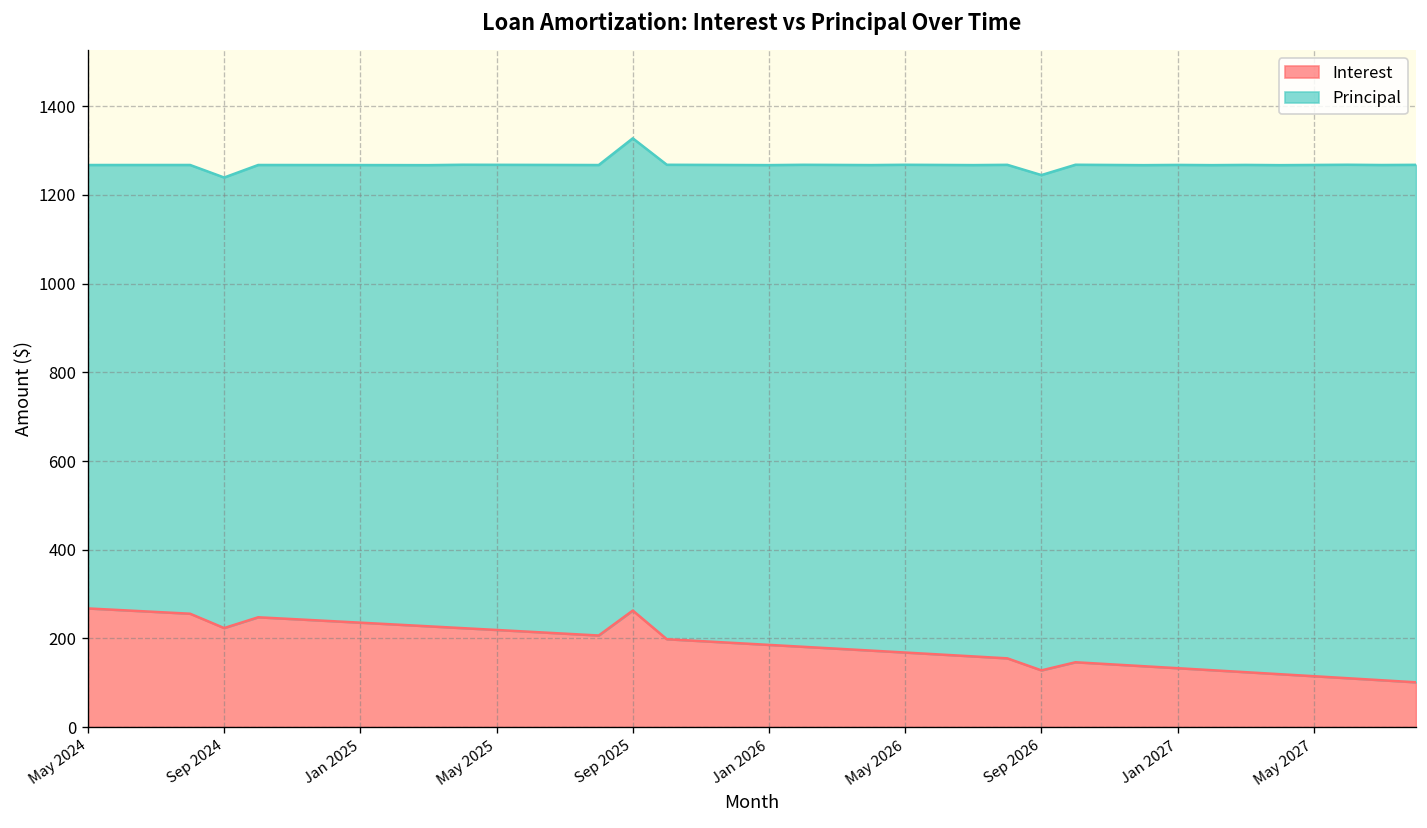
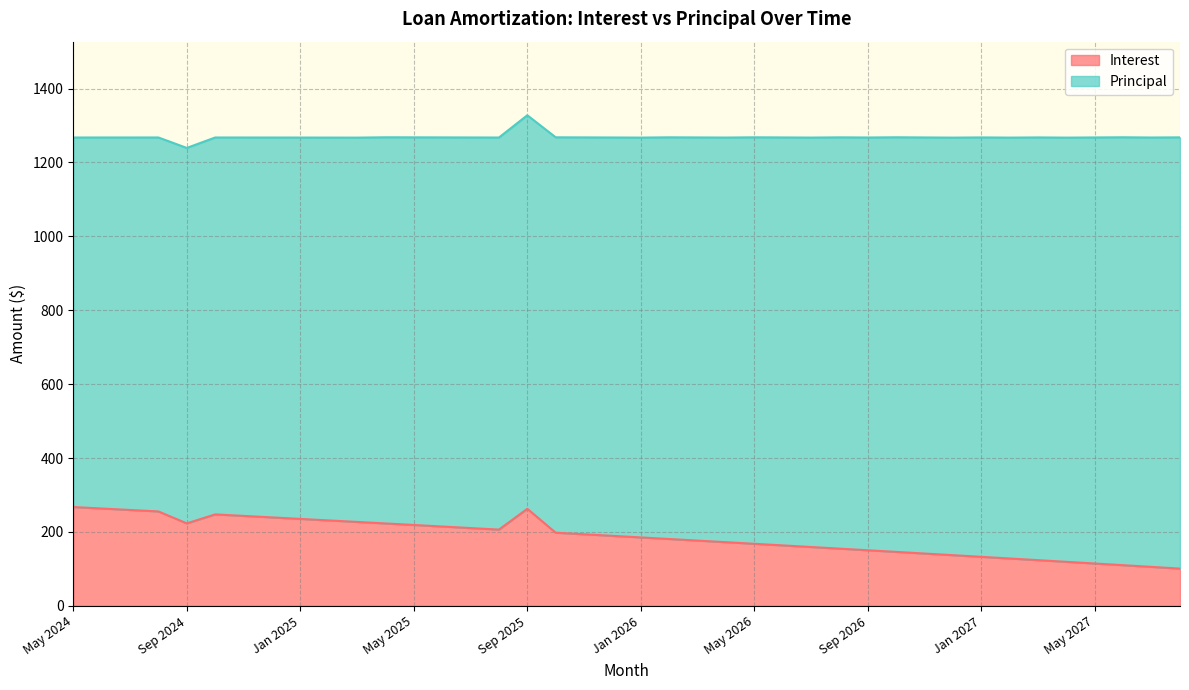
Interest, Sep 2026: 130 -> 150
